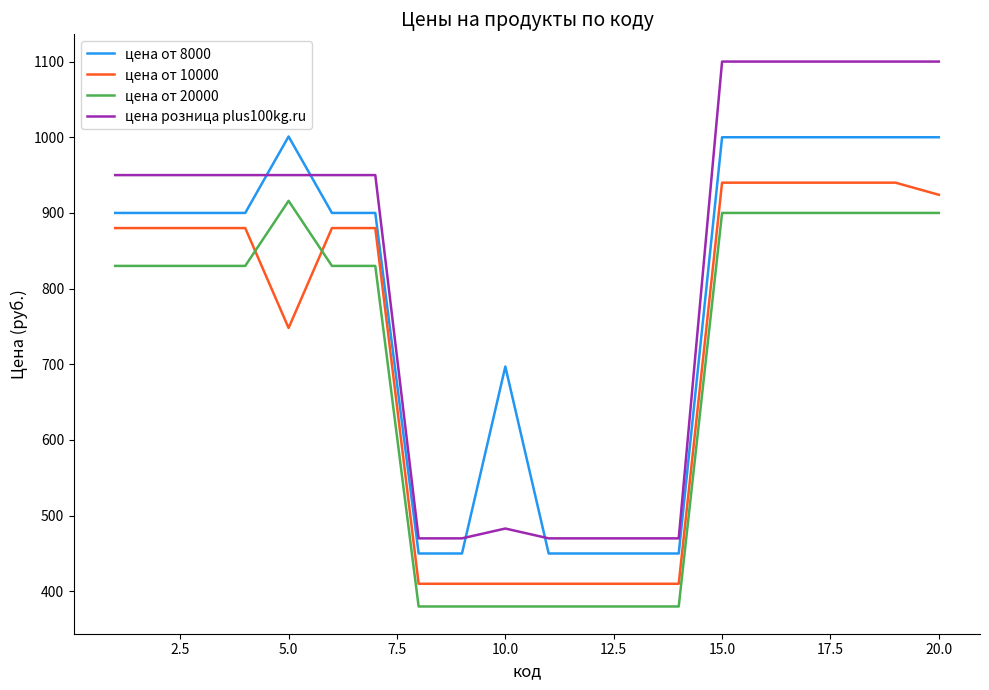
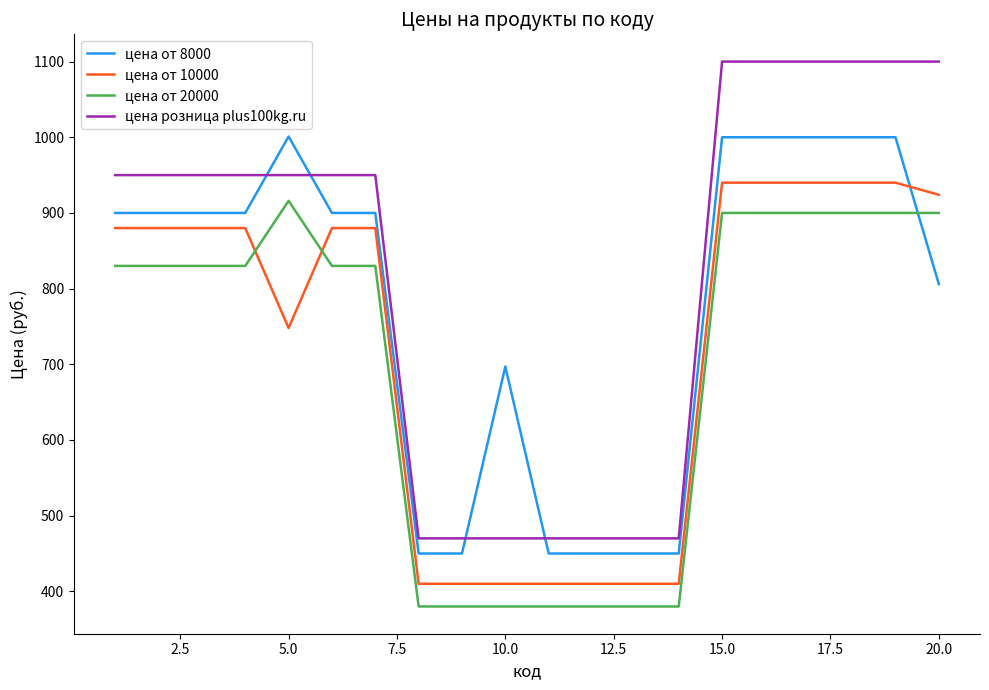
цена розница plus100kg.ru, 10.0: 480 -> 470
цена от 8000, 20.0: 1000 -> 810
